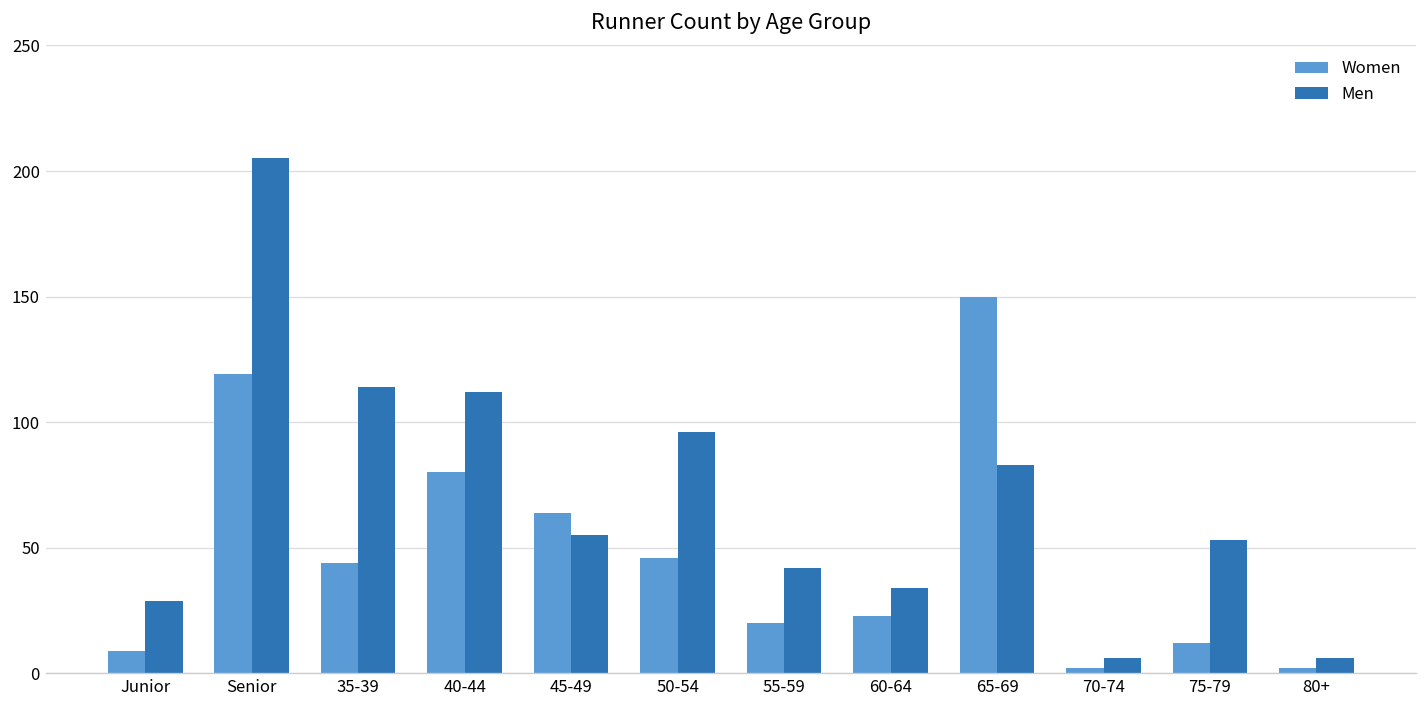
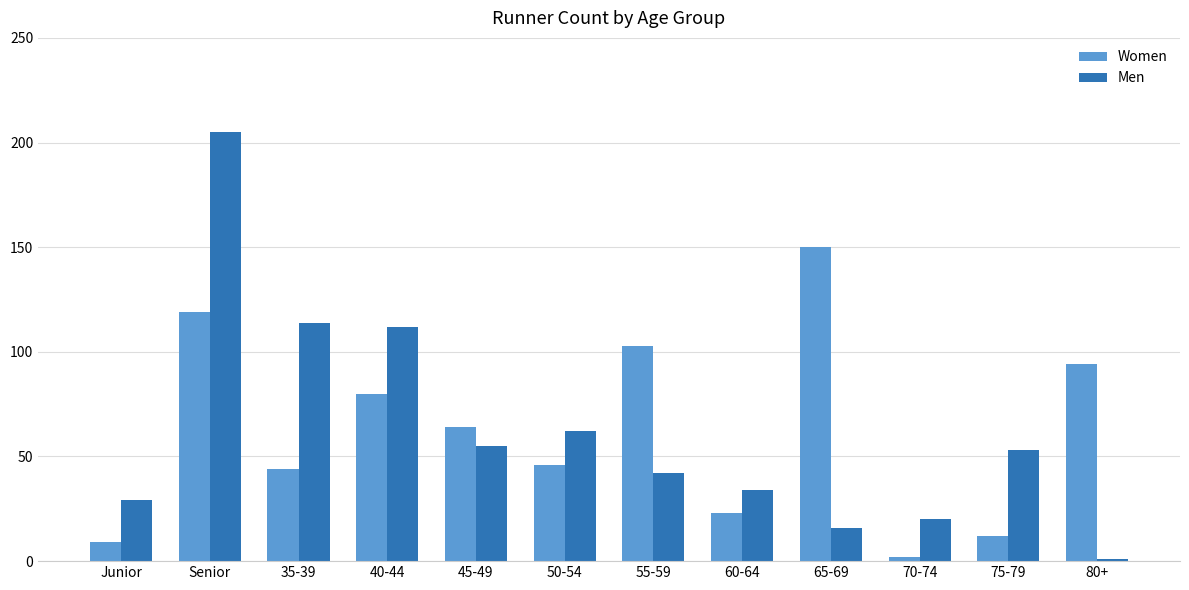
Men, 50-54: 96 -> 62
Women, 55-59: 20 -> 103
Men, 65-69: 83 -> 16
Men, 70-74: 6 -> 20
Women, 80+: 2 -> 94
Men, 80+: 6 -> 1
